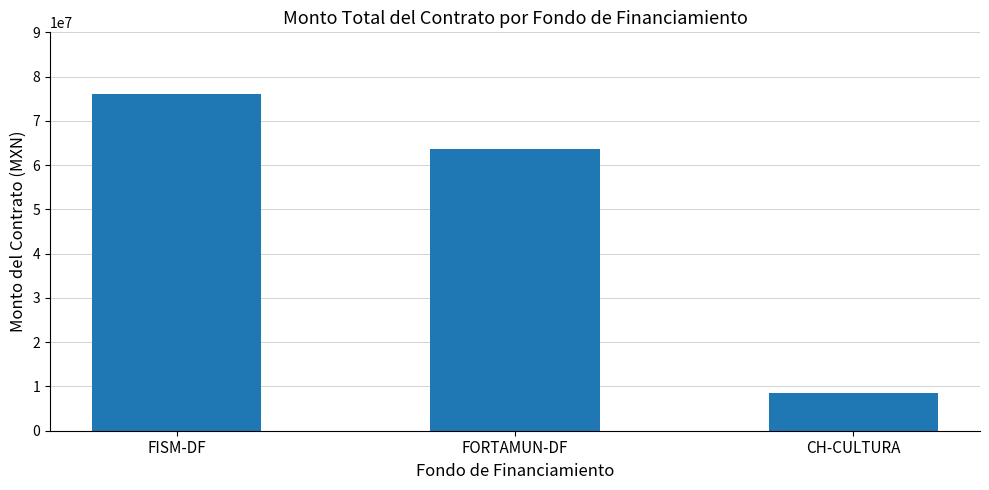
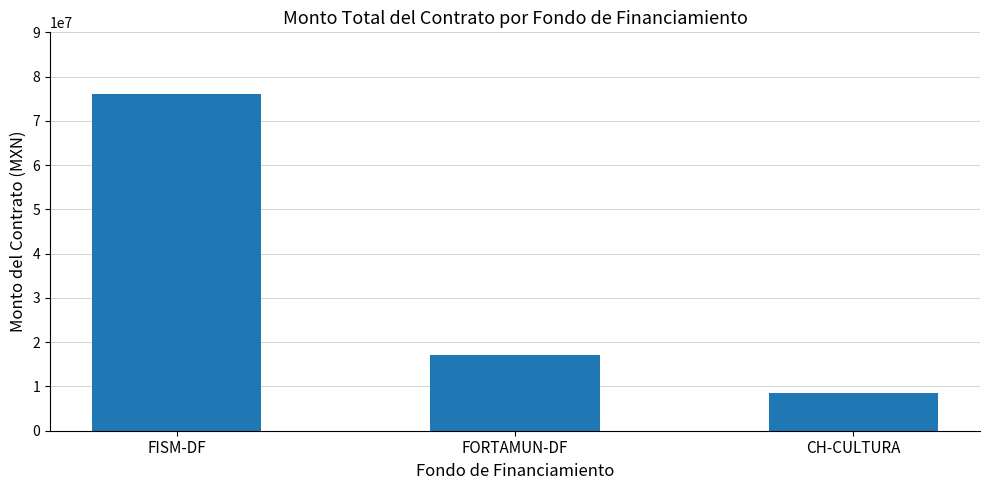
FORTAMUN-DF: 64000000 -> 17000000
